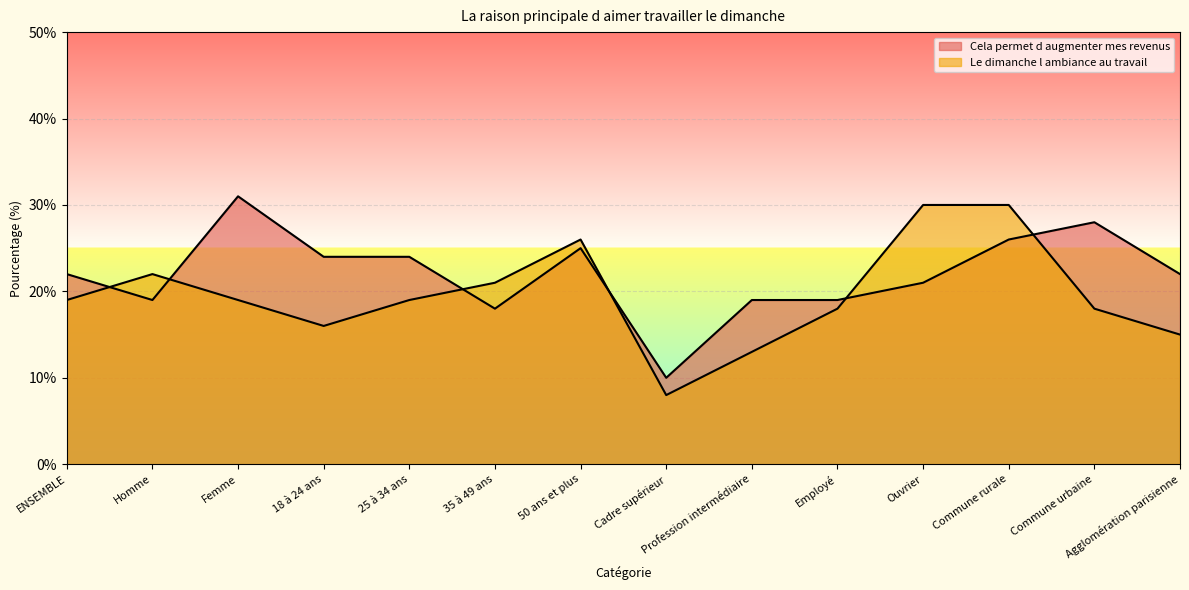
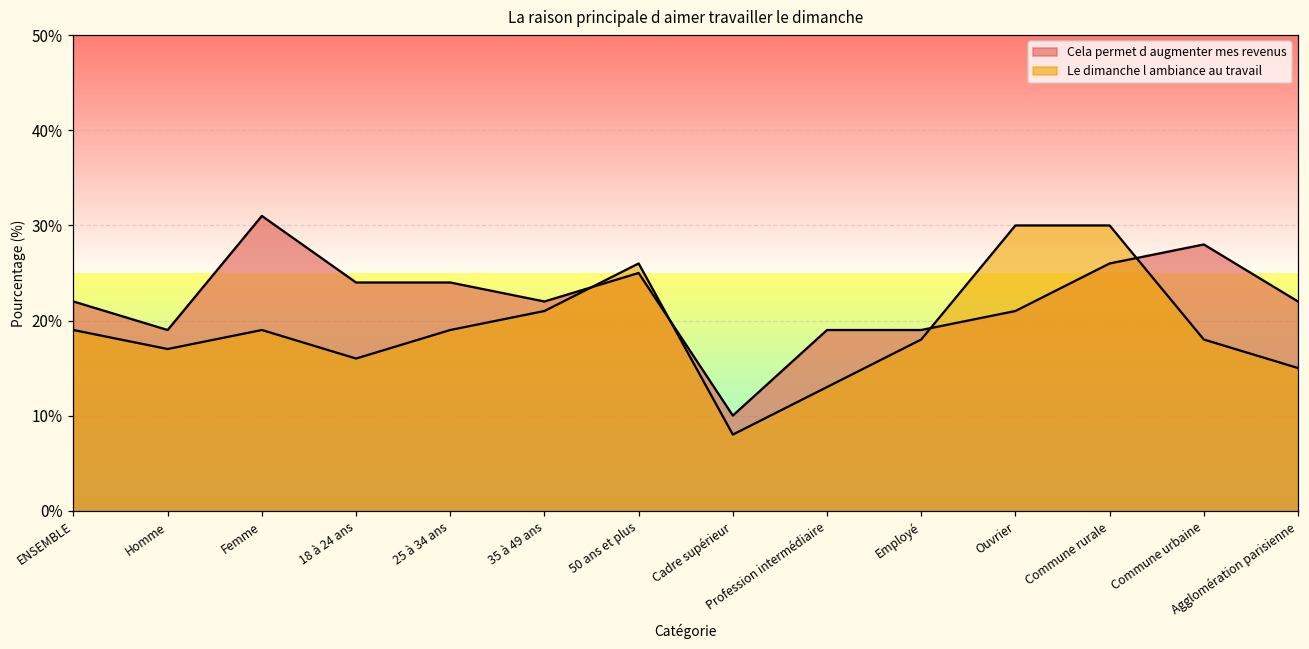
Le dimanche l ambiance au travail, Homme: 22% -> 17%
Cela permet d augmenter mes revenus, 35 à 49 ans: 18% -> 22%
